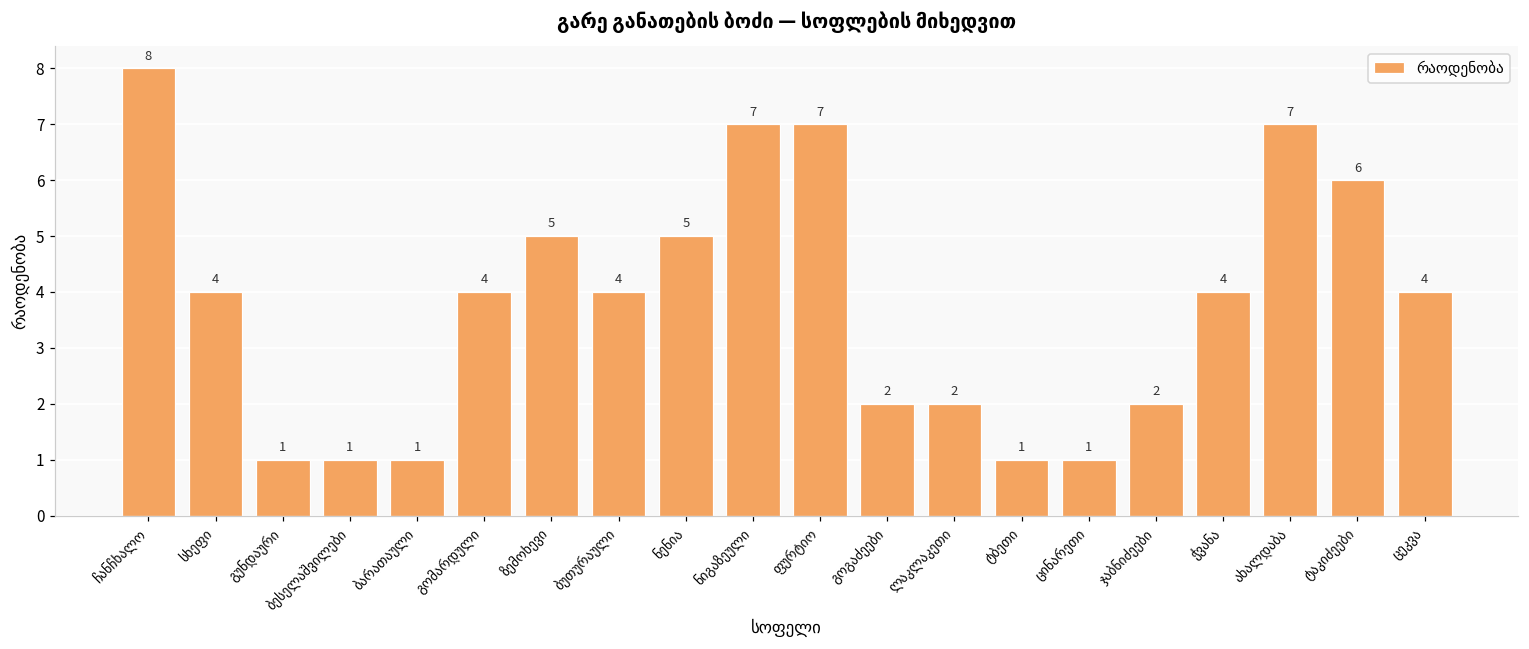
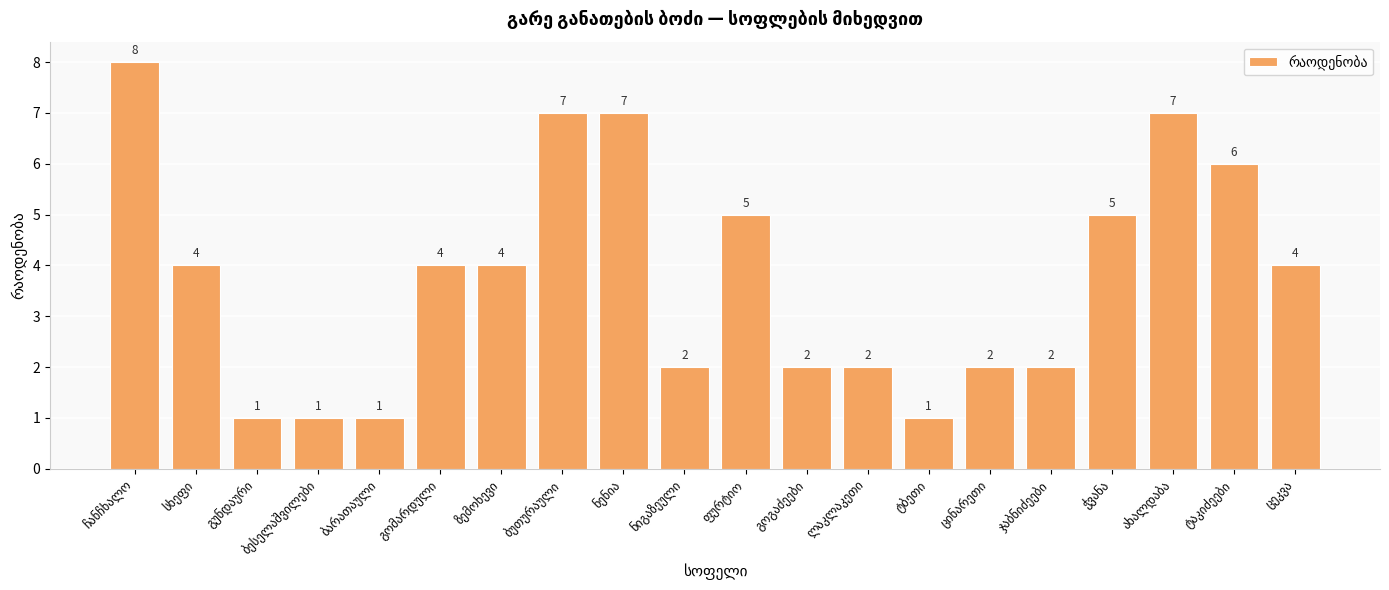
ზემოხევი: 5 -> 4
ბუთურაული: 4 -> 7
ნენია: 5 -> 7
ნიგაზეული: 7 -> 2
ფურტიო: 7 -> 5
ცინარეთი: 1 -> 2
ჭვანა: 4 -> 5
